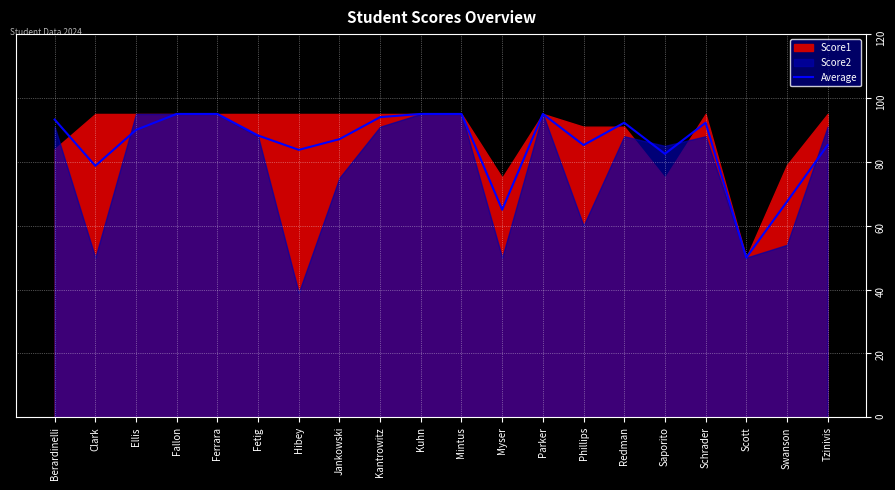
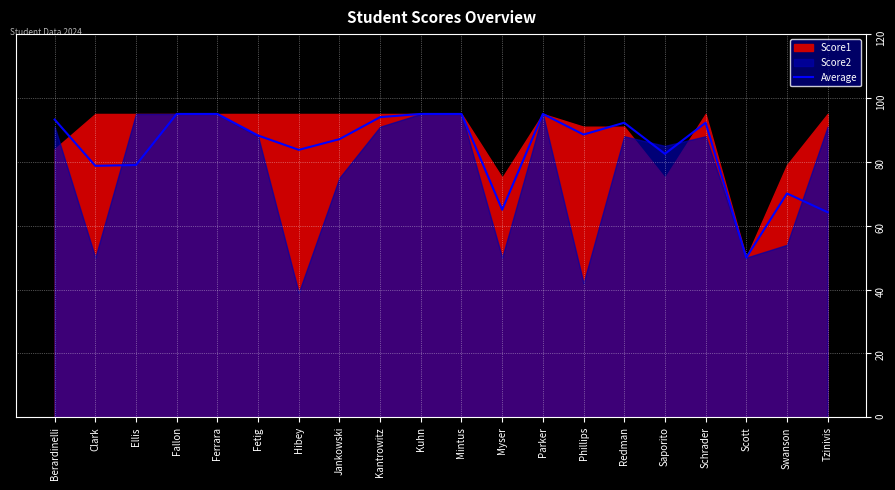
Average, Ellis: 90 -> 79
Average, Phillips: 85 -> 89
Score2, Phillips: 60 -> 42
Average, Swanson: 68 -> 70
Average, Tzinivis: 85 -> 64
